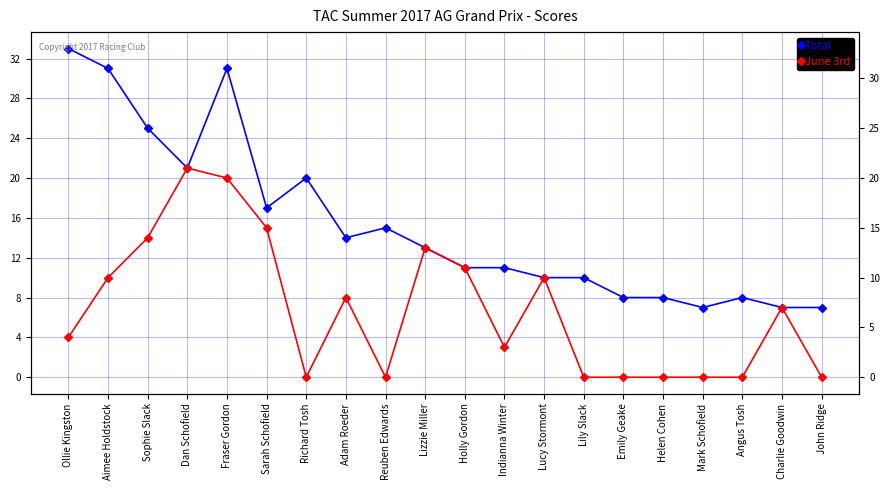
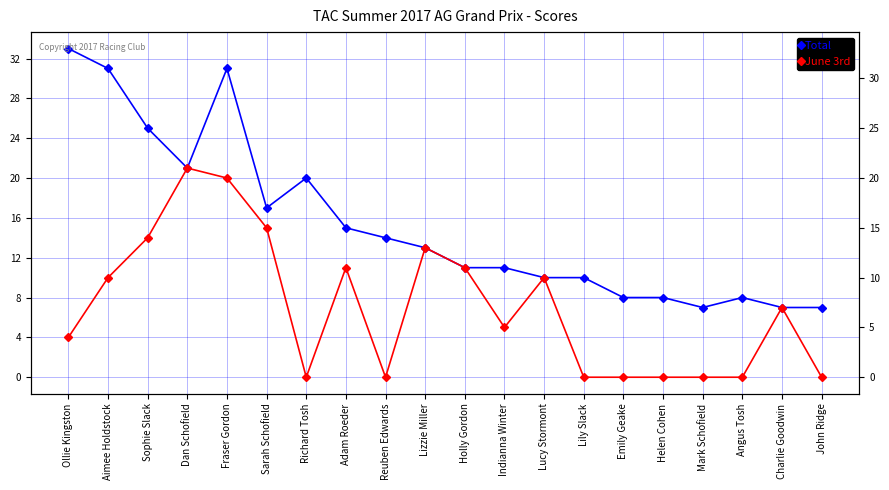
Total, Adam Roeder: 14 -> 15
June 3rd, Adam Roeder: 8 -> 11
Total, Reuben Edwards: 15 -> 14
June 3rd, Indianna Winter: 3 -> 5
